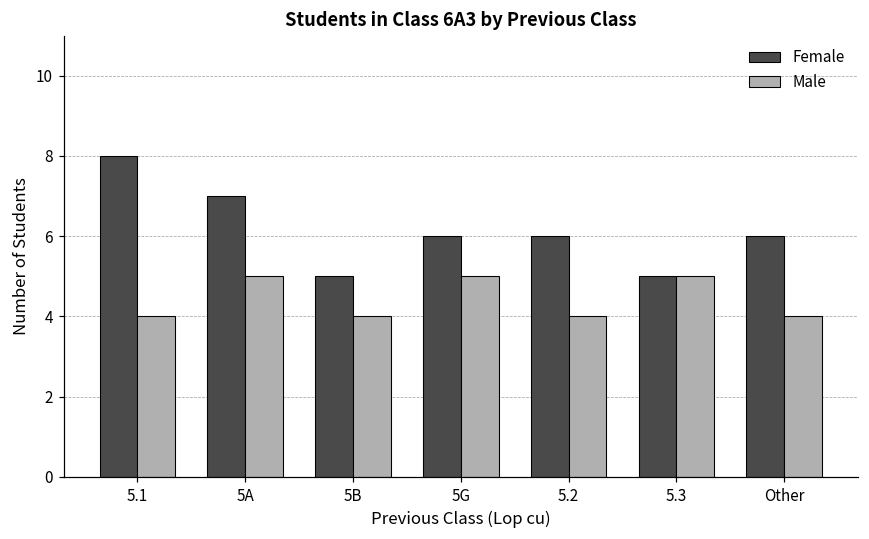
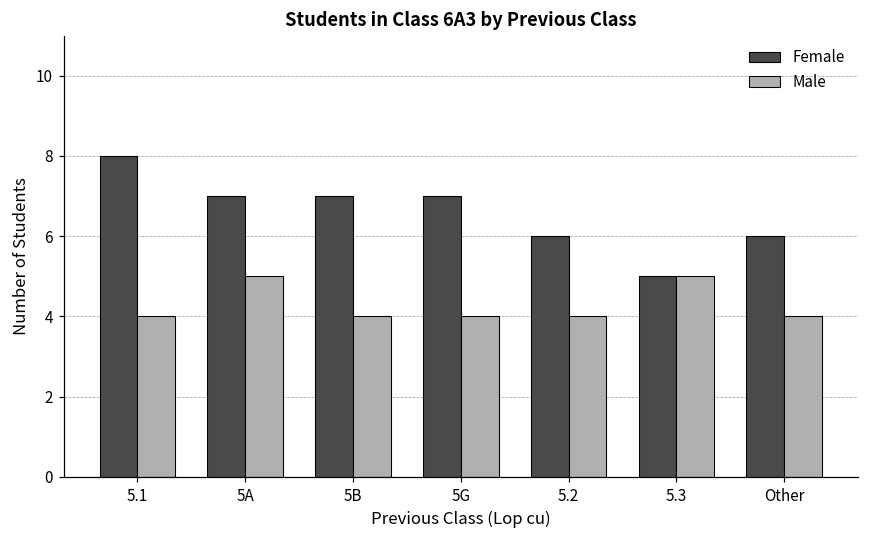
Female, 5B: 5 -> 7
Female, 5G: 6 -> 7
Male, 5G: 5 -> 4
